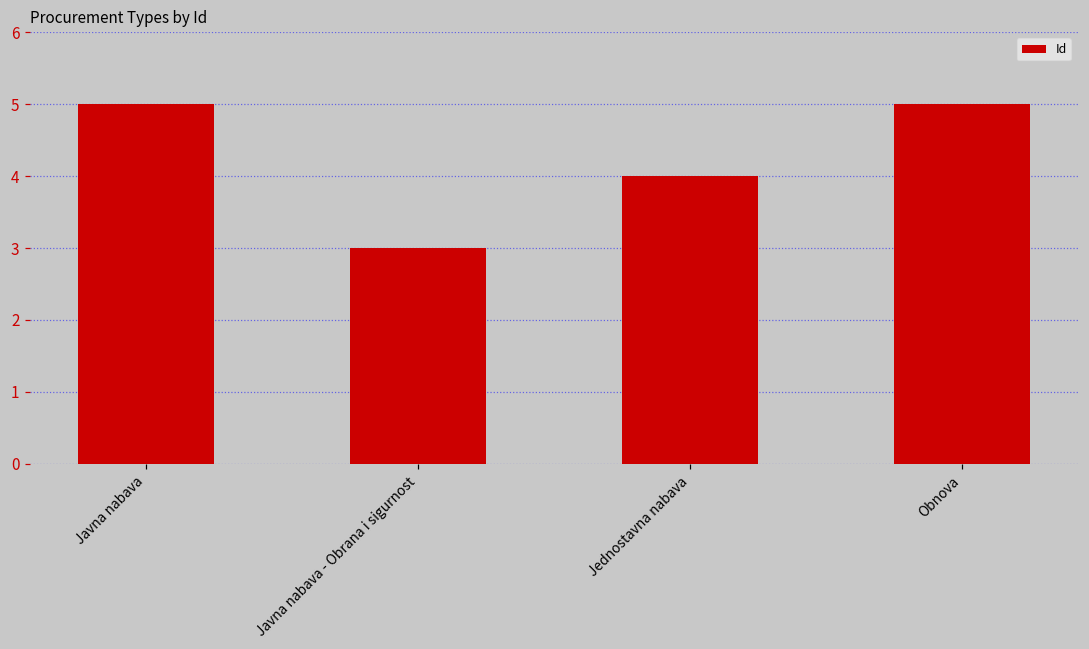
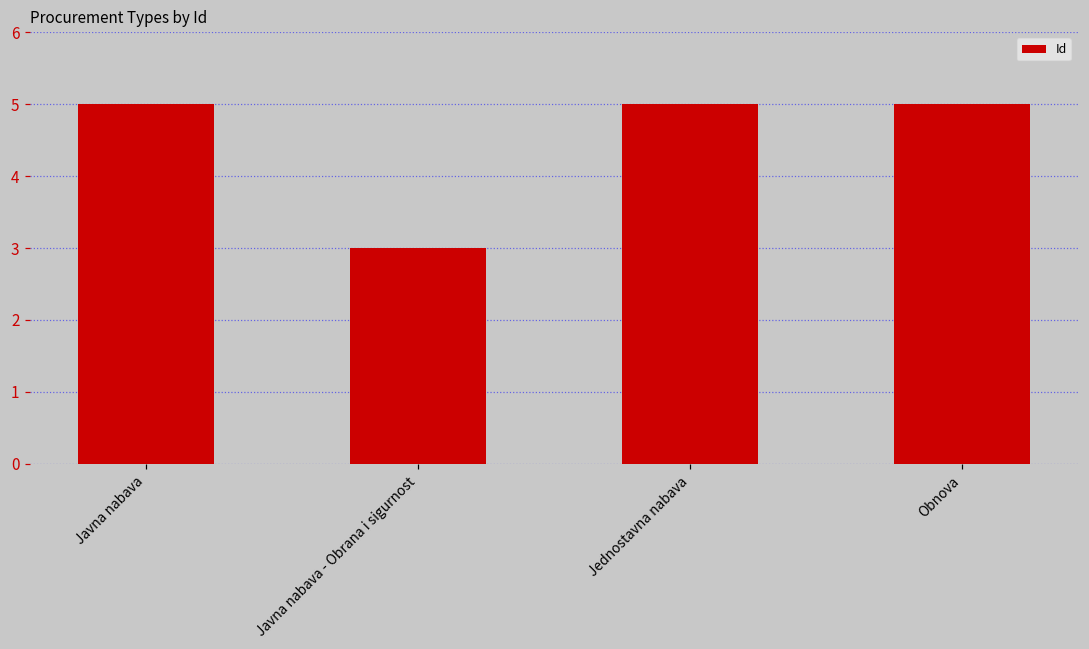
Jednostavna nabava: 4 -> 5
